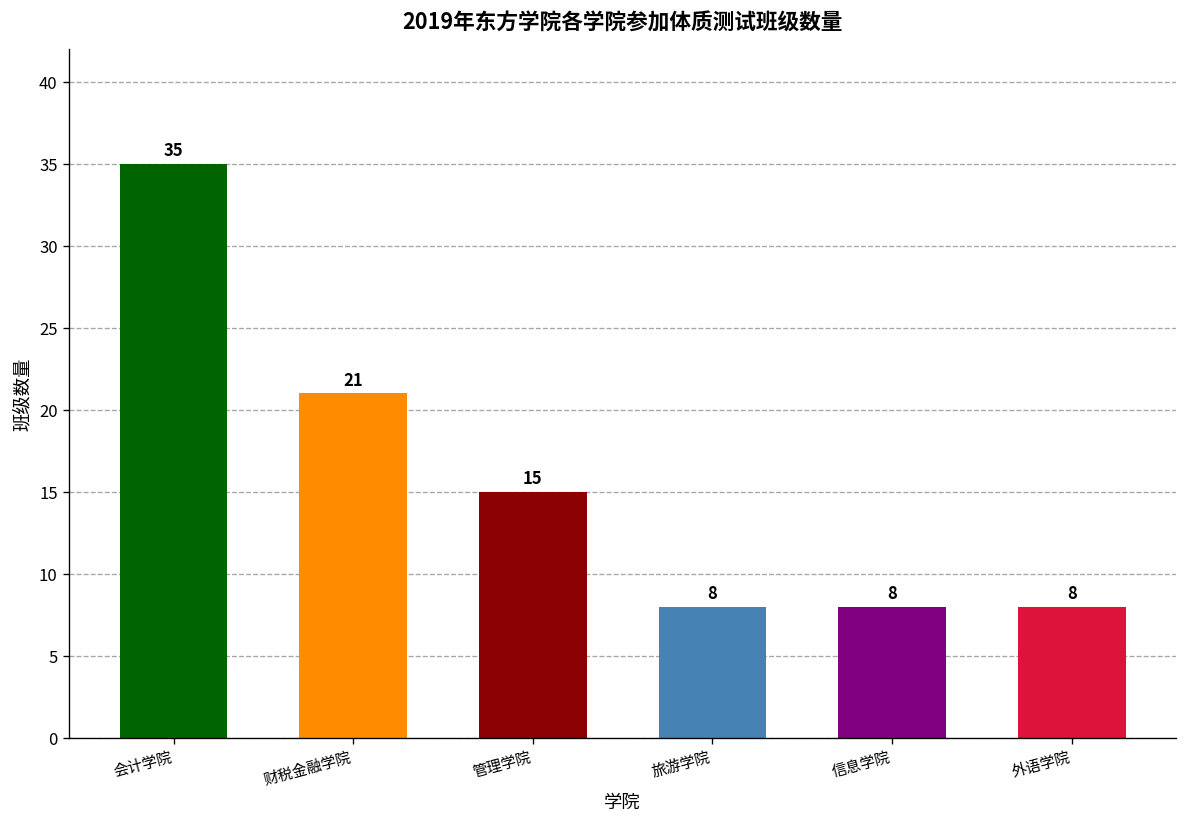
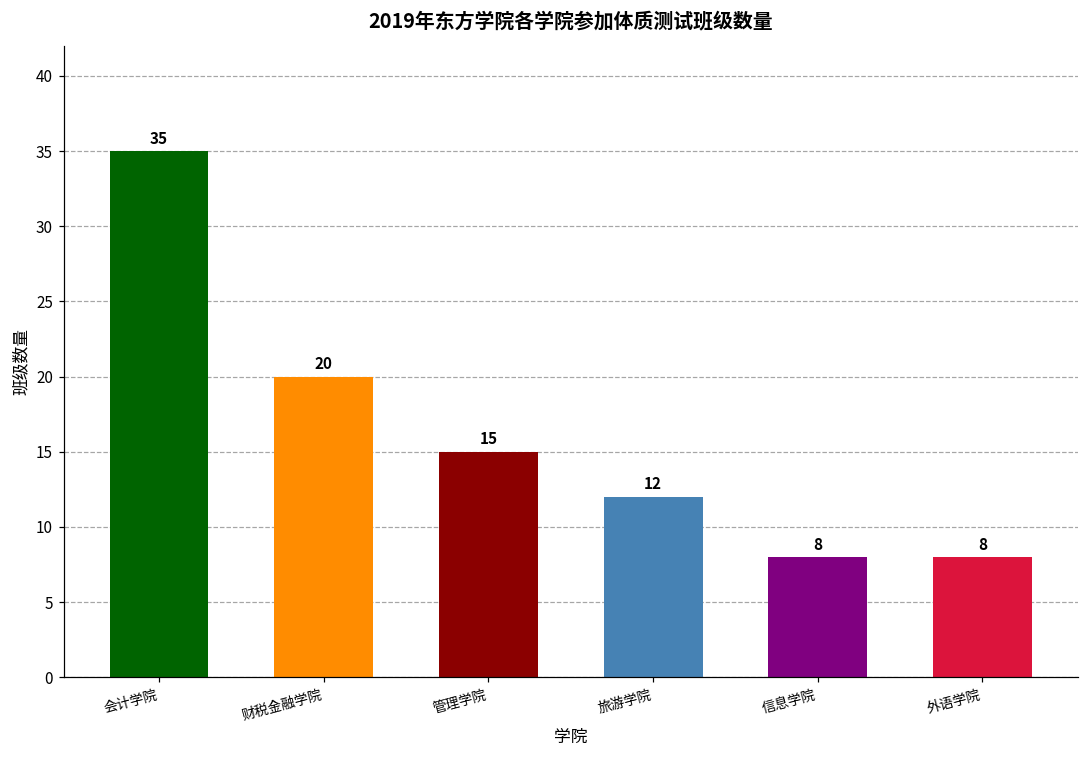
财税金融学院: 21 -> 20
旅游学院: 8 -> 12
